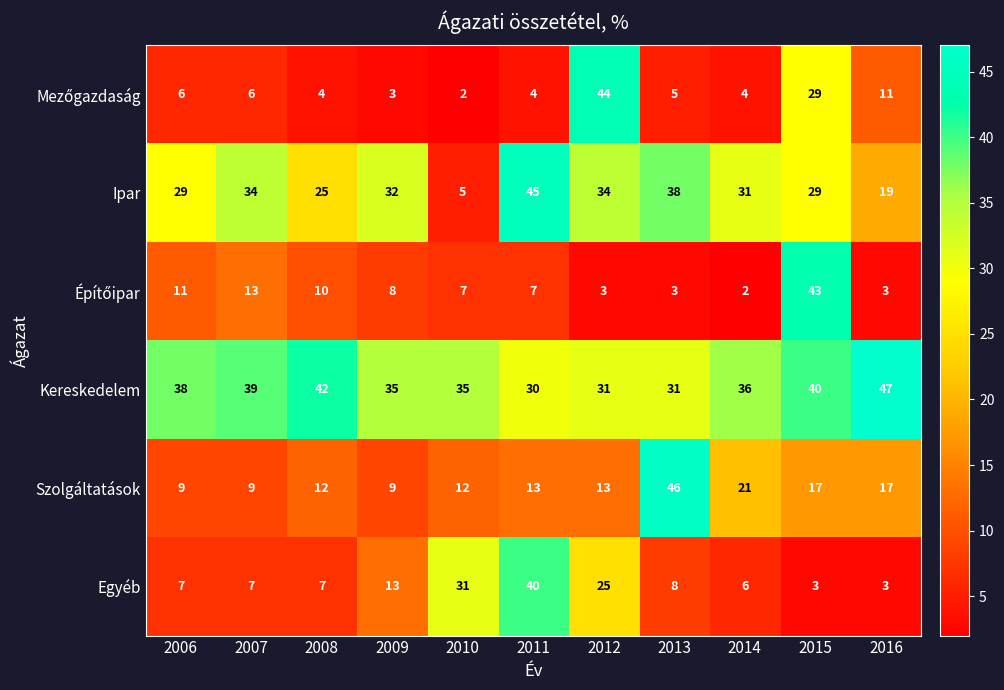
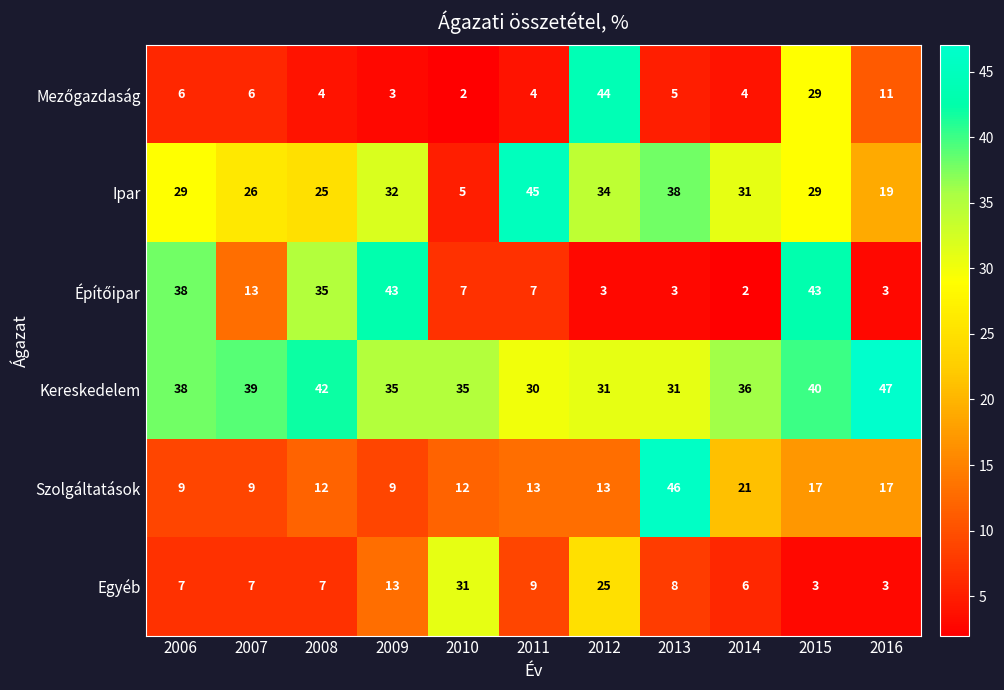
Ipar, 2007: 34 -> 26
Építőipar, 2006: 11 -> 38
Építőipar, 2008: 10 -> 35
Építőipar, 2009: 8 -> 43
Egyéb, 2011: 40 -> 9
